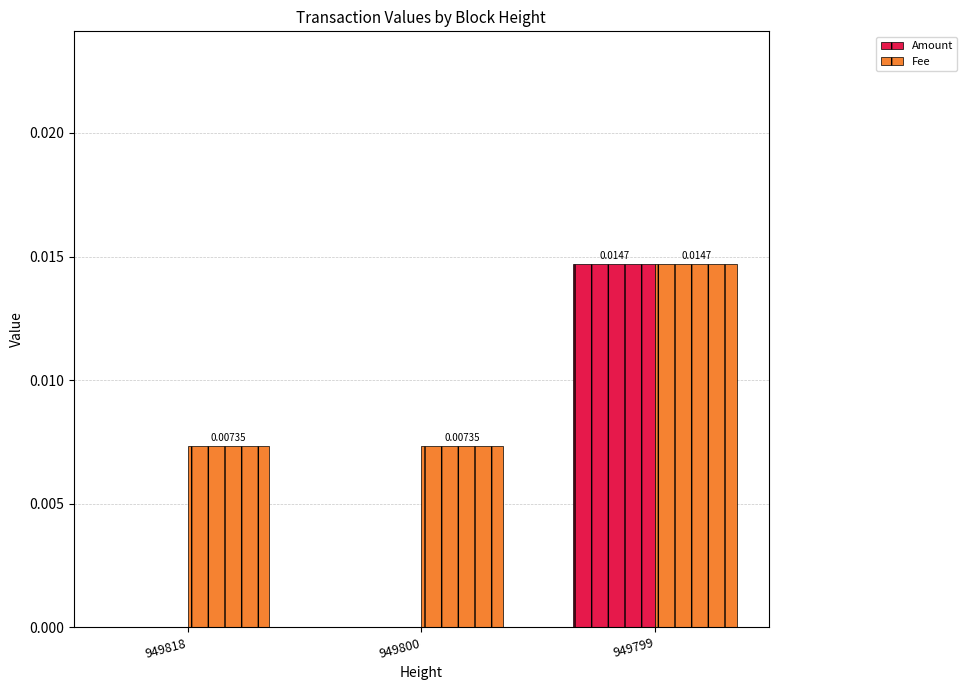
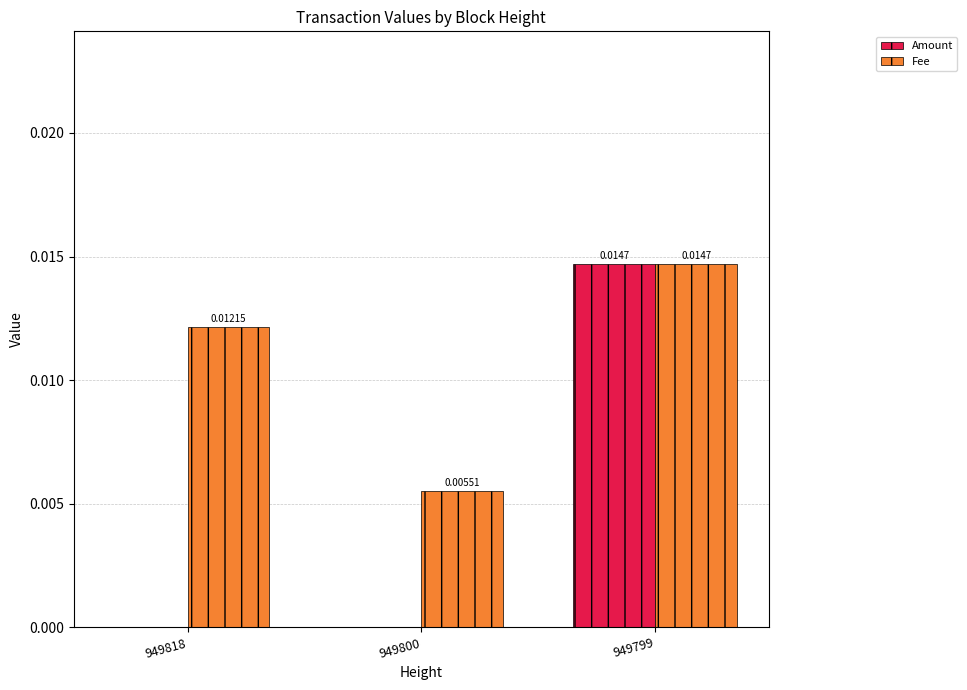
Fee, 949818: 0.00735 -> 0.01215
Fee, 949800: 0.00735 -> 0.00551
